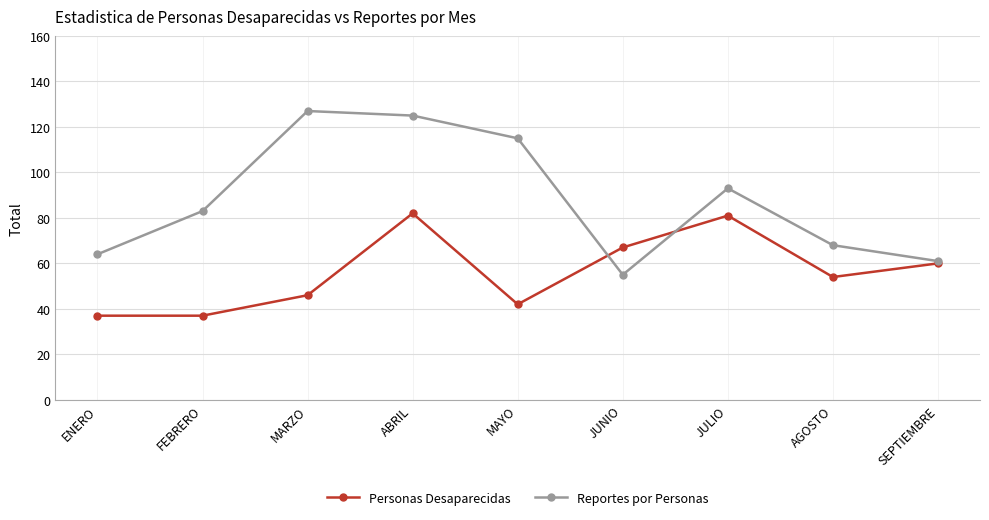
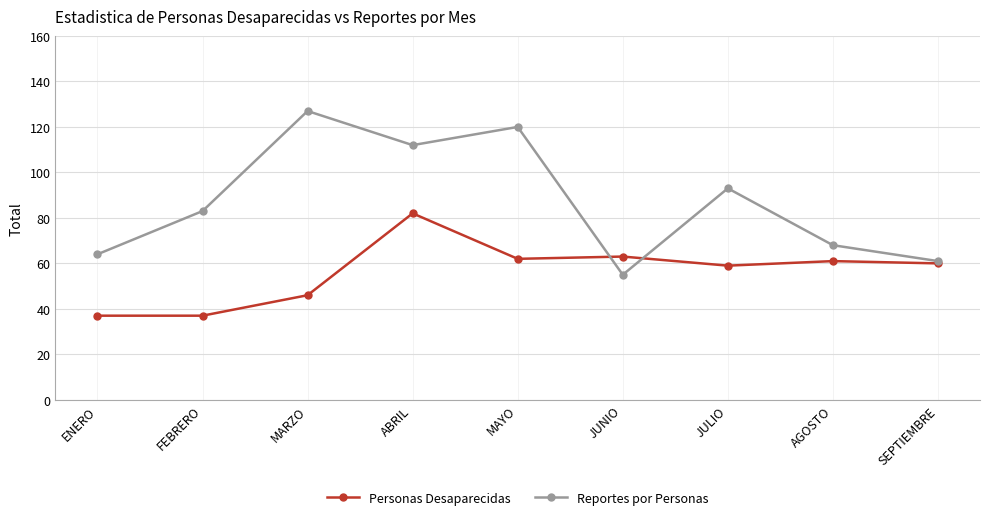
Reportes por Personas, ABRIL: 125 -> 112
Personas Desaparecidas, MAYO: 42 -> 62
Reportes por Personas, MAYO: 115 -> 120
Personas Desaparecidas, JUNIO: 67 -> 63
Personas Desaparecidas, JULIO: 81 -> 59
Personas Desaparecidas, AGOSTO: 54 -> 61
